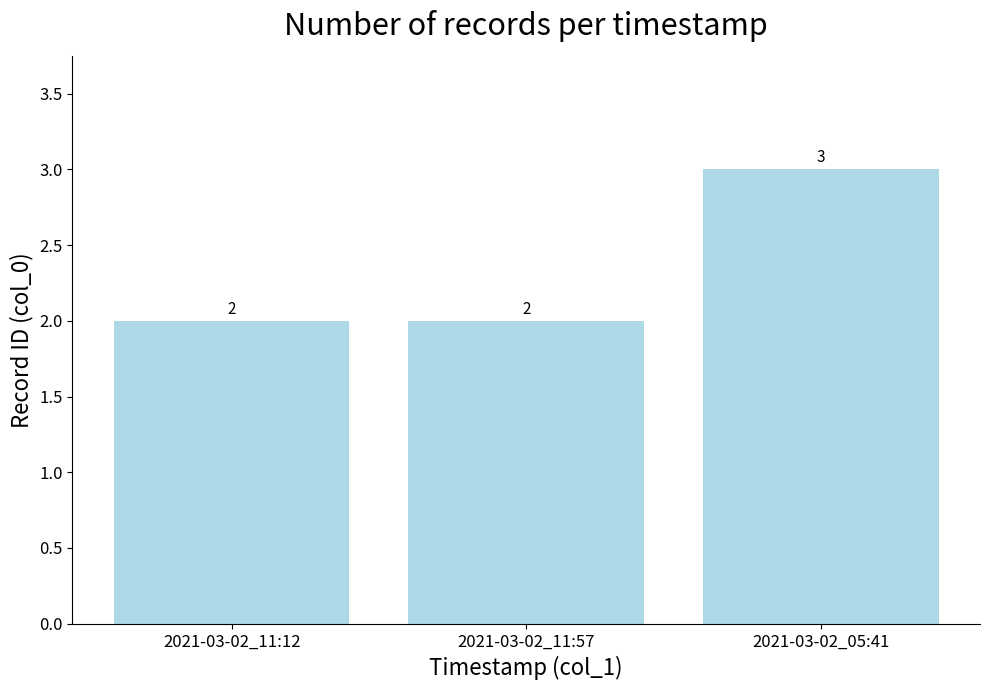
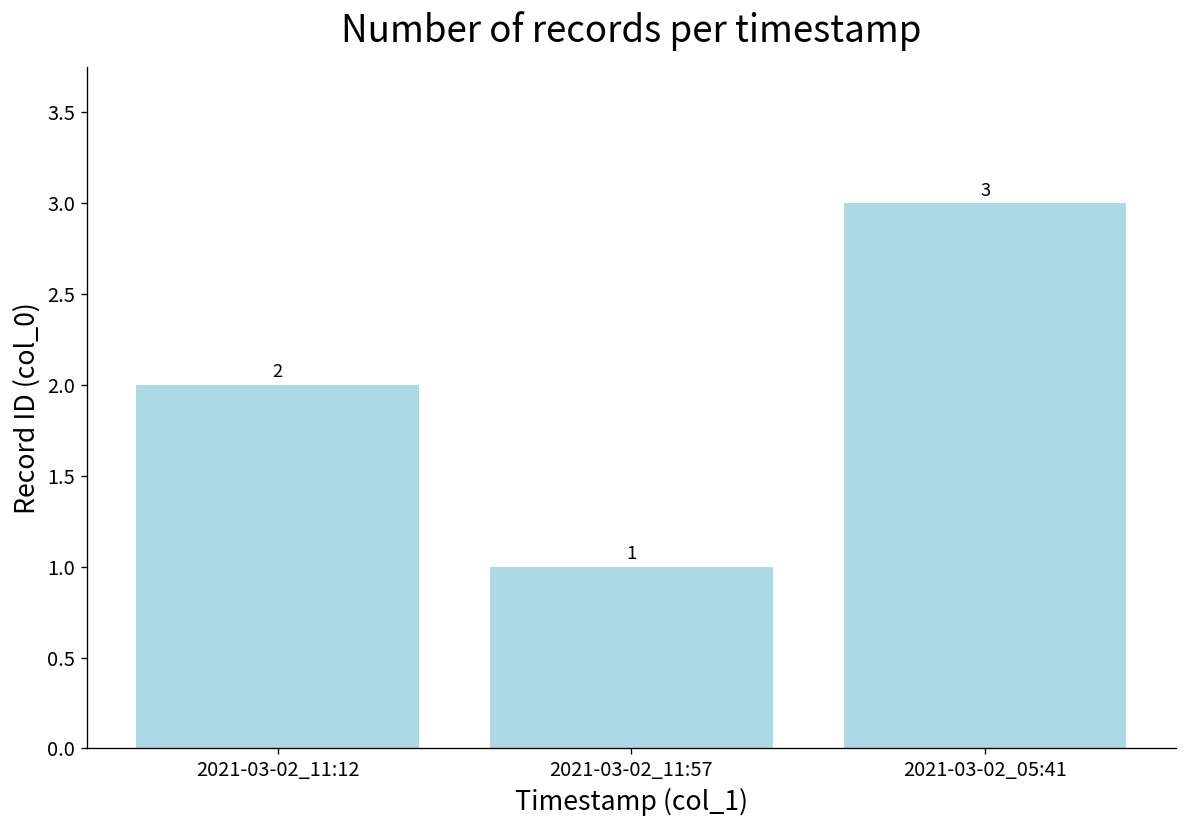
2021-03-02_11:57: 2 -> 1
